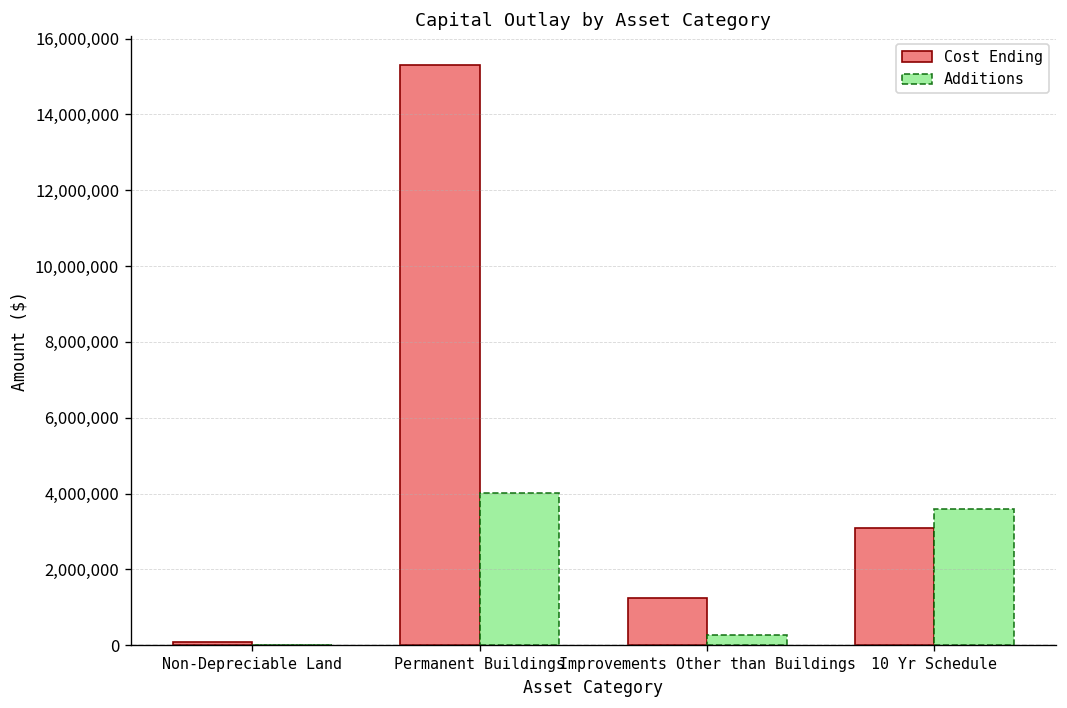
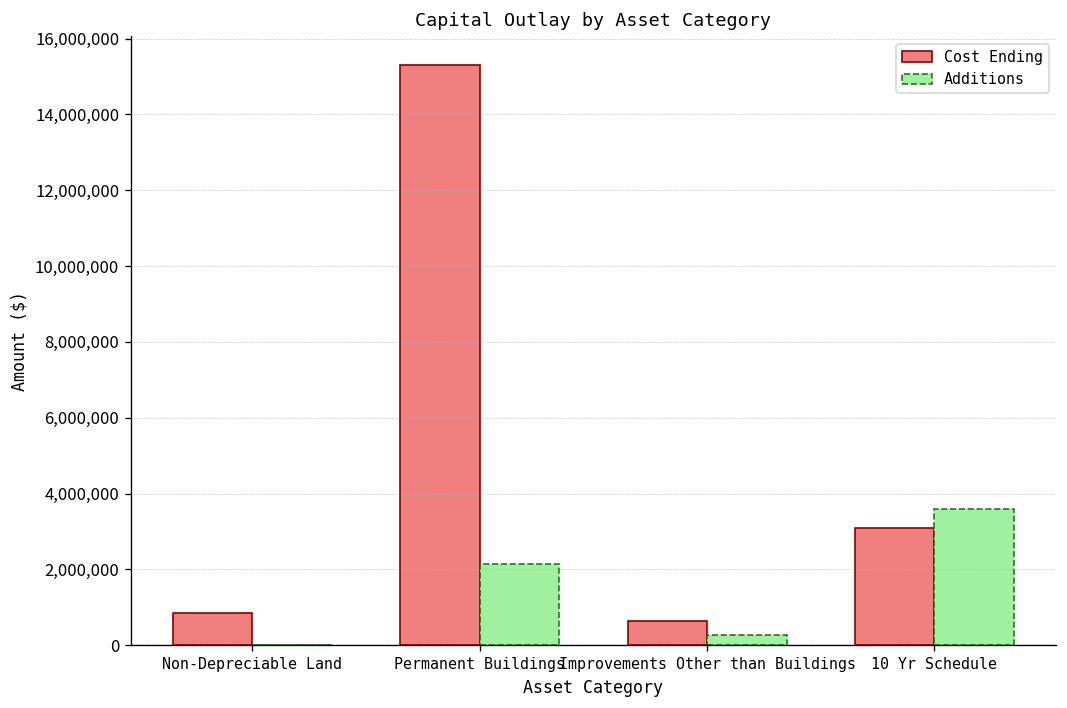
Cost Ending, Non-Depreciable Land: 100,000 -> 900,000
Additions, Permanent Buildings: 4,000,000 -> 2,200,000
Cost Ending, Improvements Other than Buildings: 1,200,000 -> 600,000
